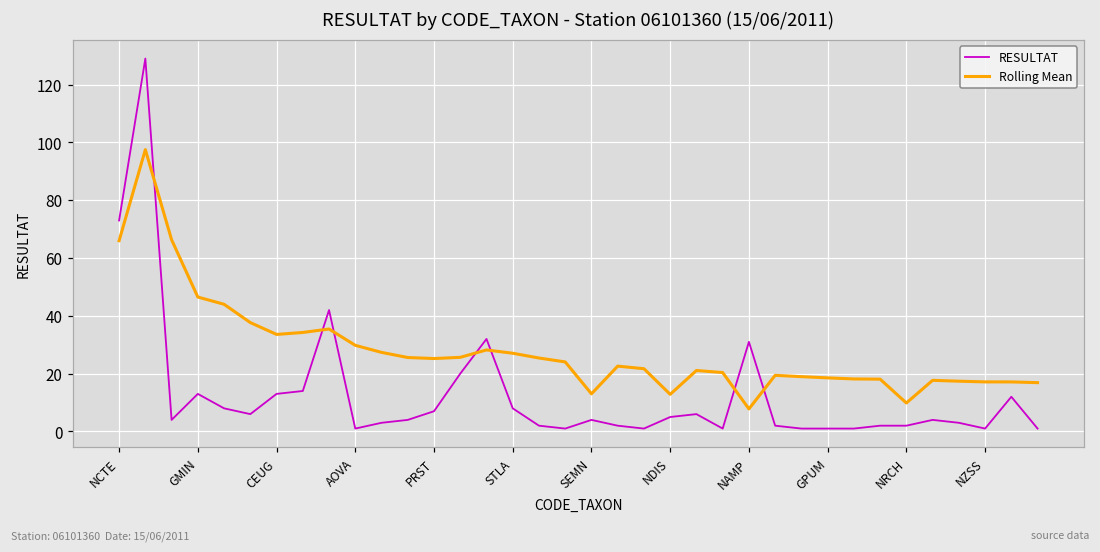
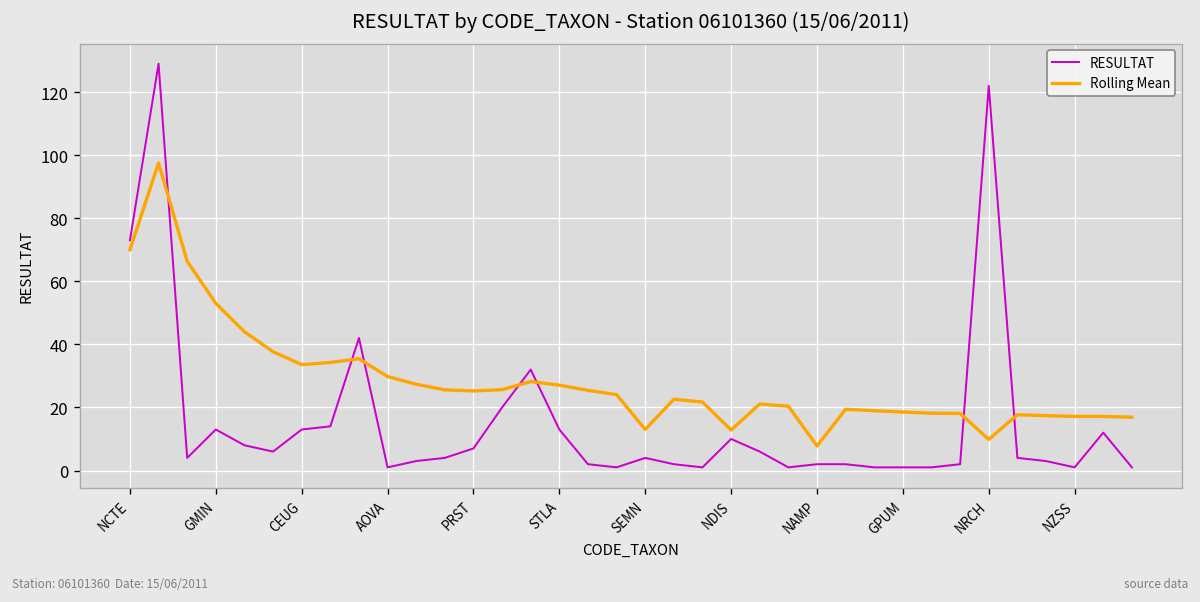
Rolling Mean, NCTE: 66 -> 70
Rolling Mean, GMIN: 47 -> 53
RESULTAT, STLA: 8 -> 13
RESULTAT, NDIS: 5 -> 10
RESULTAT, NAMP: 31 -> 2
RESULTAT, NRCH: 2 -> 122
